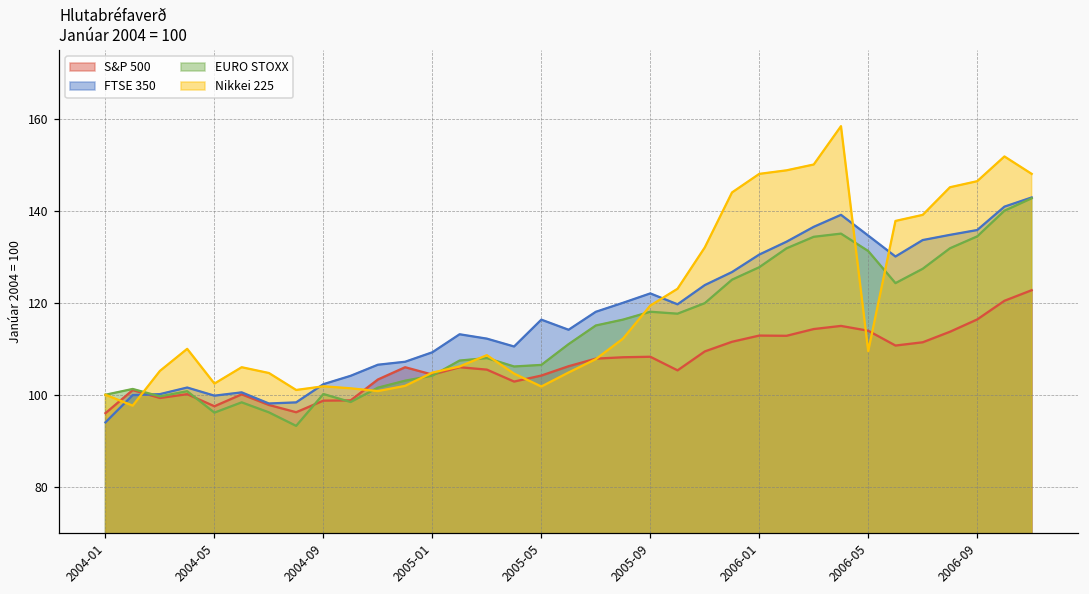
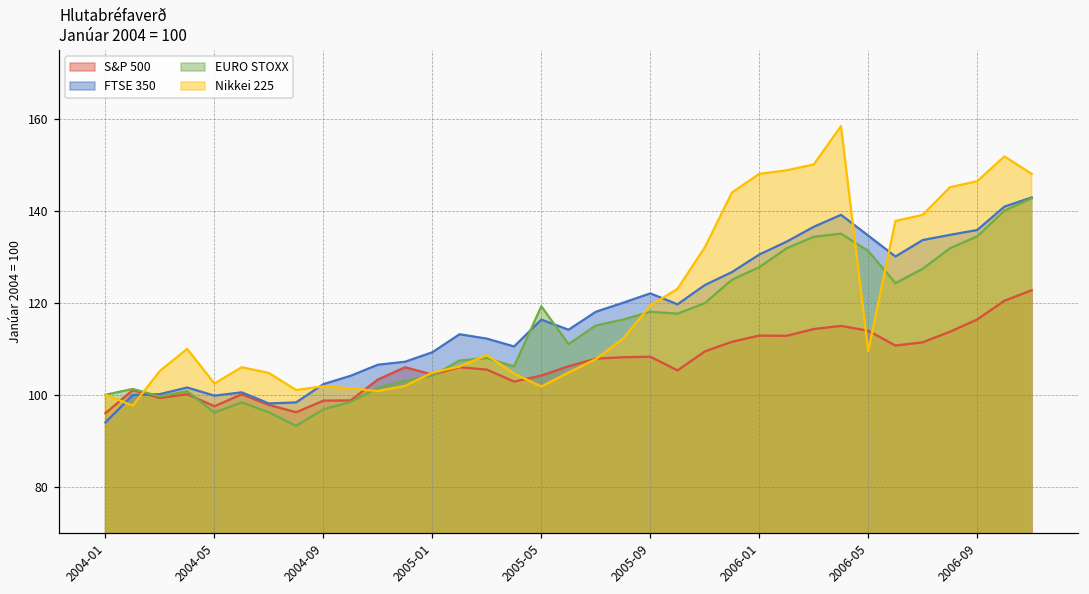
EURO STOXX, 2004-09: 100 -> 97
EURO STOXX, 2005-05: 106 -> 119
